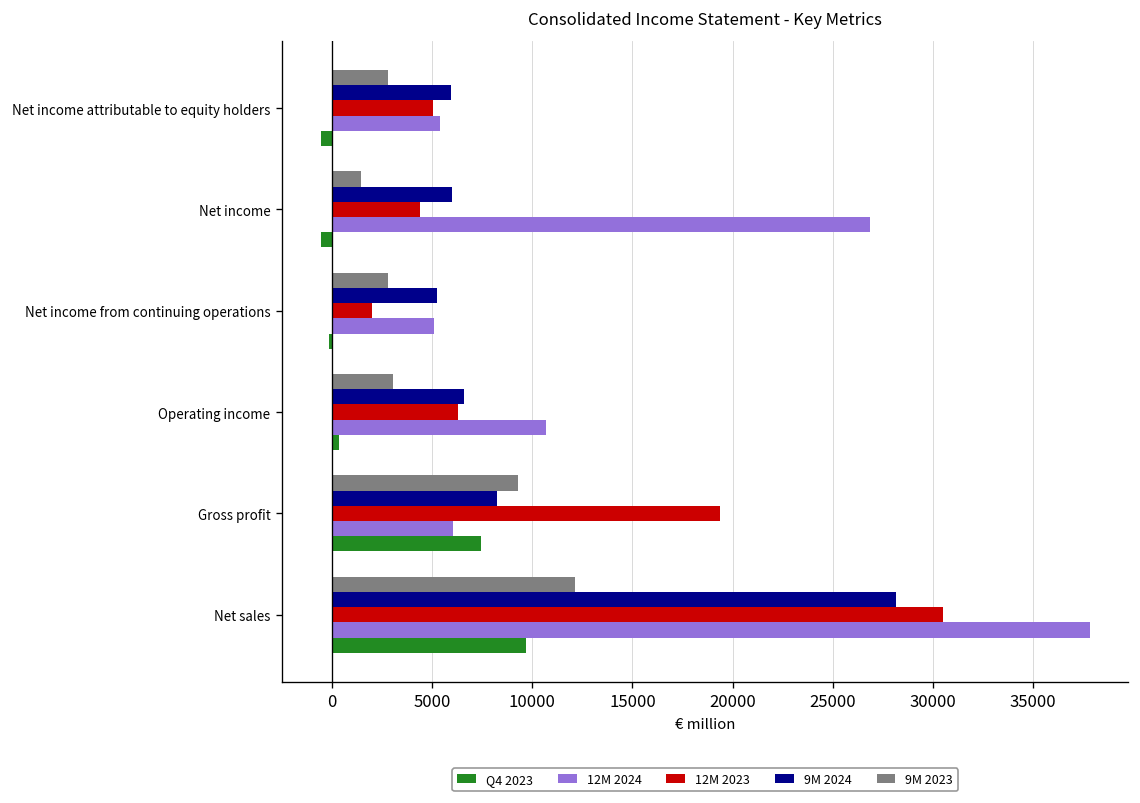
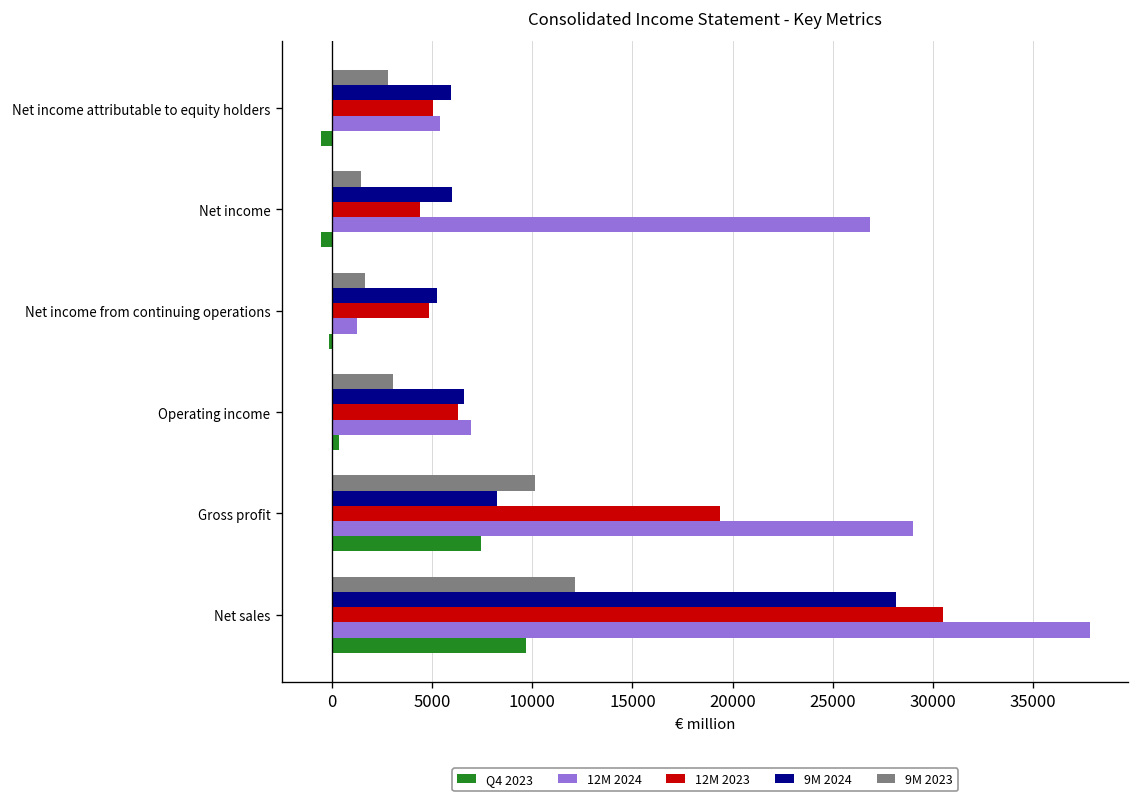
9M 2023, Net income from continuing operations: 2800 -> 1700
12M 2023, Net income from continuing operations: 2000 -> 4900
12M 2024, Net income from continuing operations: 5100 -> 1300
12M 2024, Operating income: 10700 -> 7000
9M 2023, Gross profit: 9300 -> 10100
12M 2024, Gross profit: 6100 -> 29000
